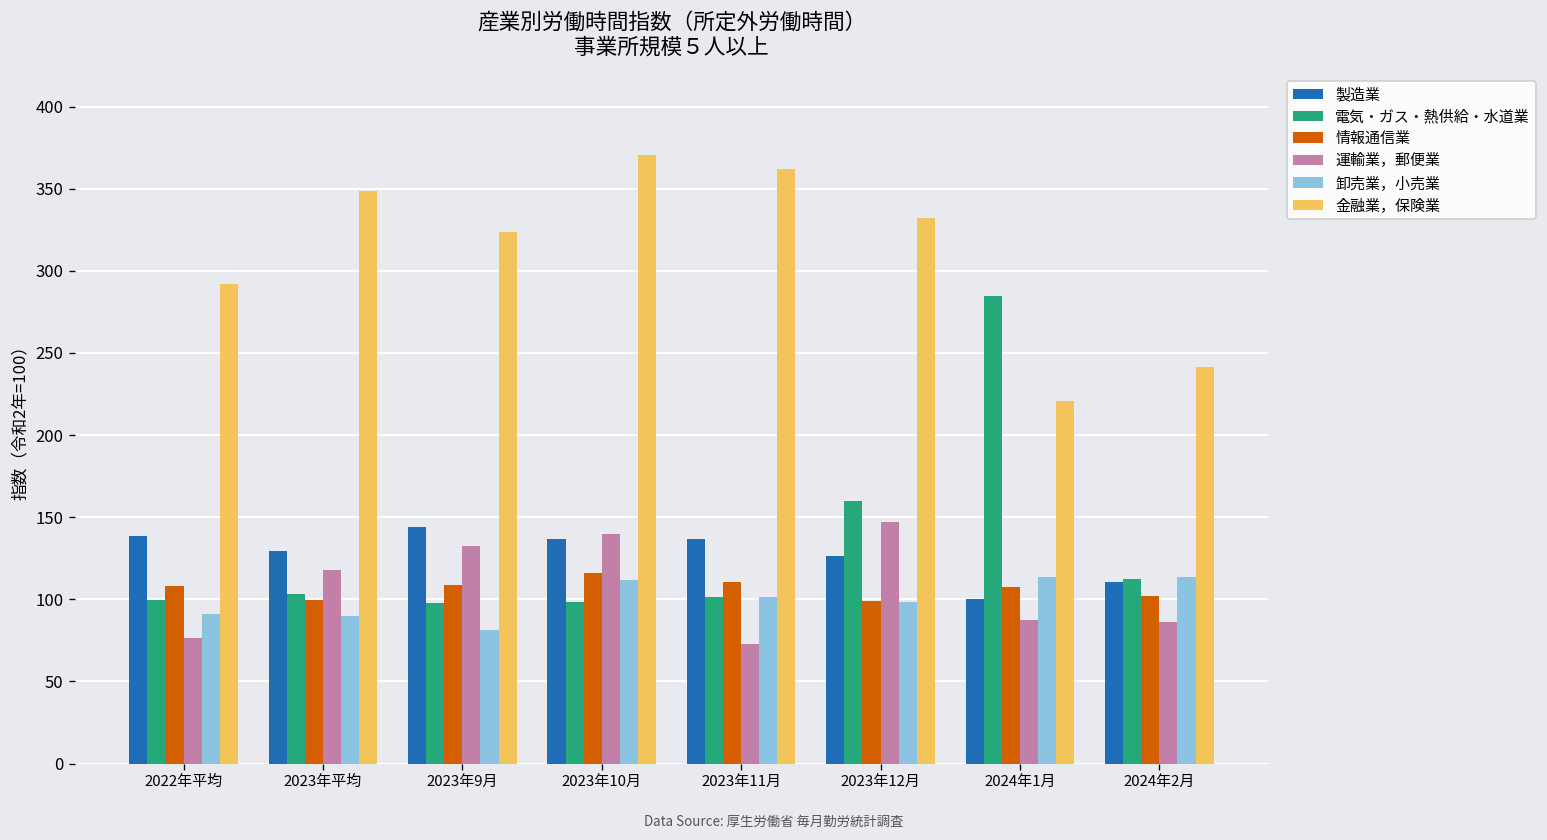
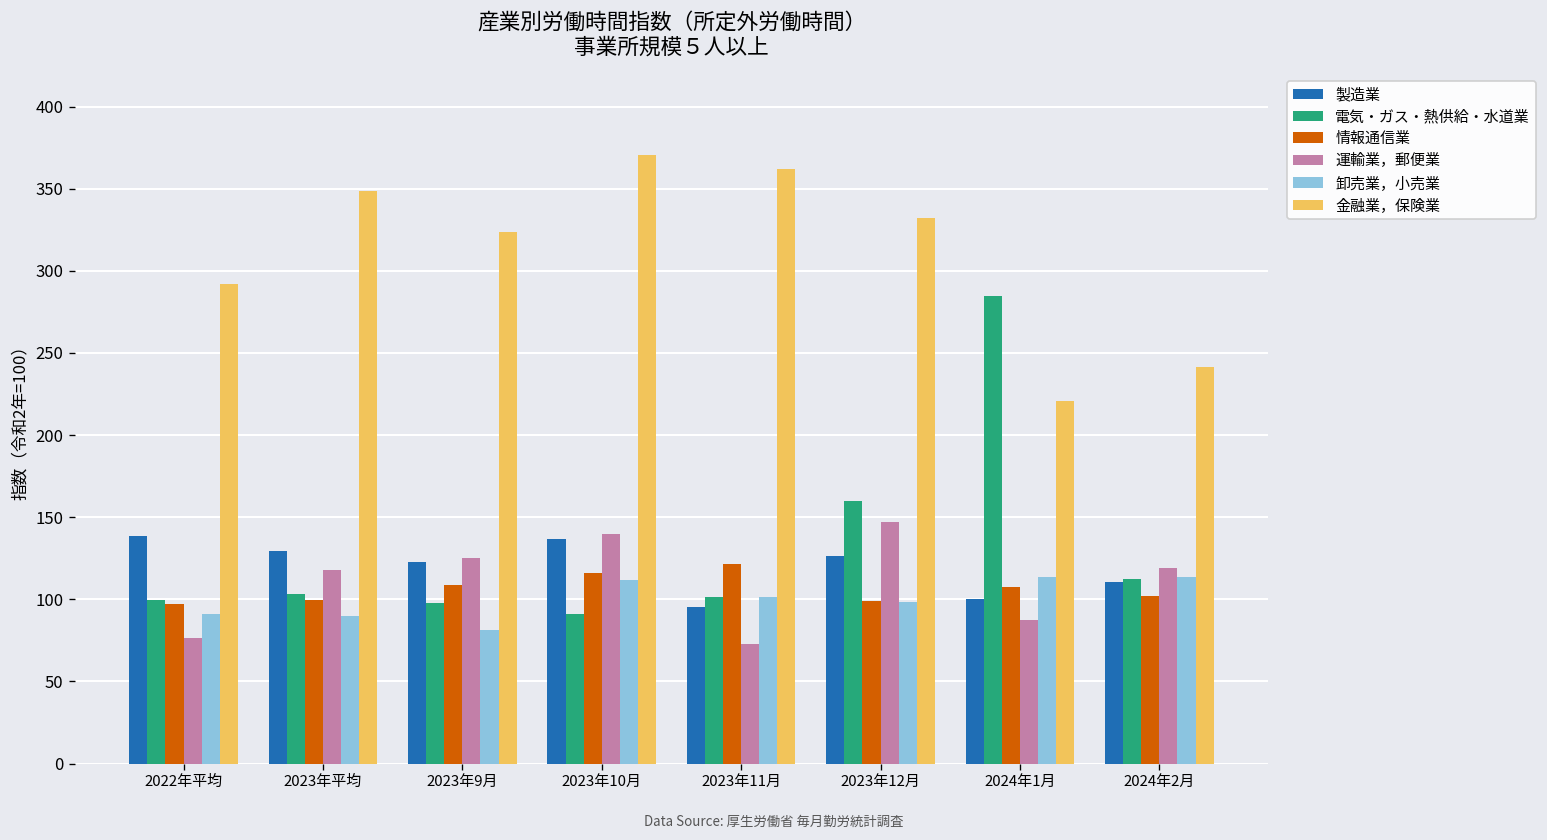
情報通信業, 2022年平均: 108 -> 97
製造業, 2023年9月: 144 -> 123
運輸業，郵便業, 2023年9月: 133 -> 125
電気・ガス・熱供給・水道業, 2023年10月: 98 -> 91
製造業, 2023年11月: 137 -> 96
情報通信業, 2023年11月: 111 -> 121
運輸業，郵便業, 2024年2月: 86 -> 119
